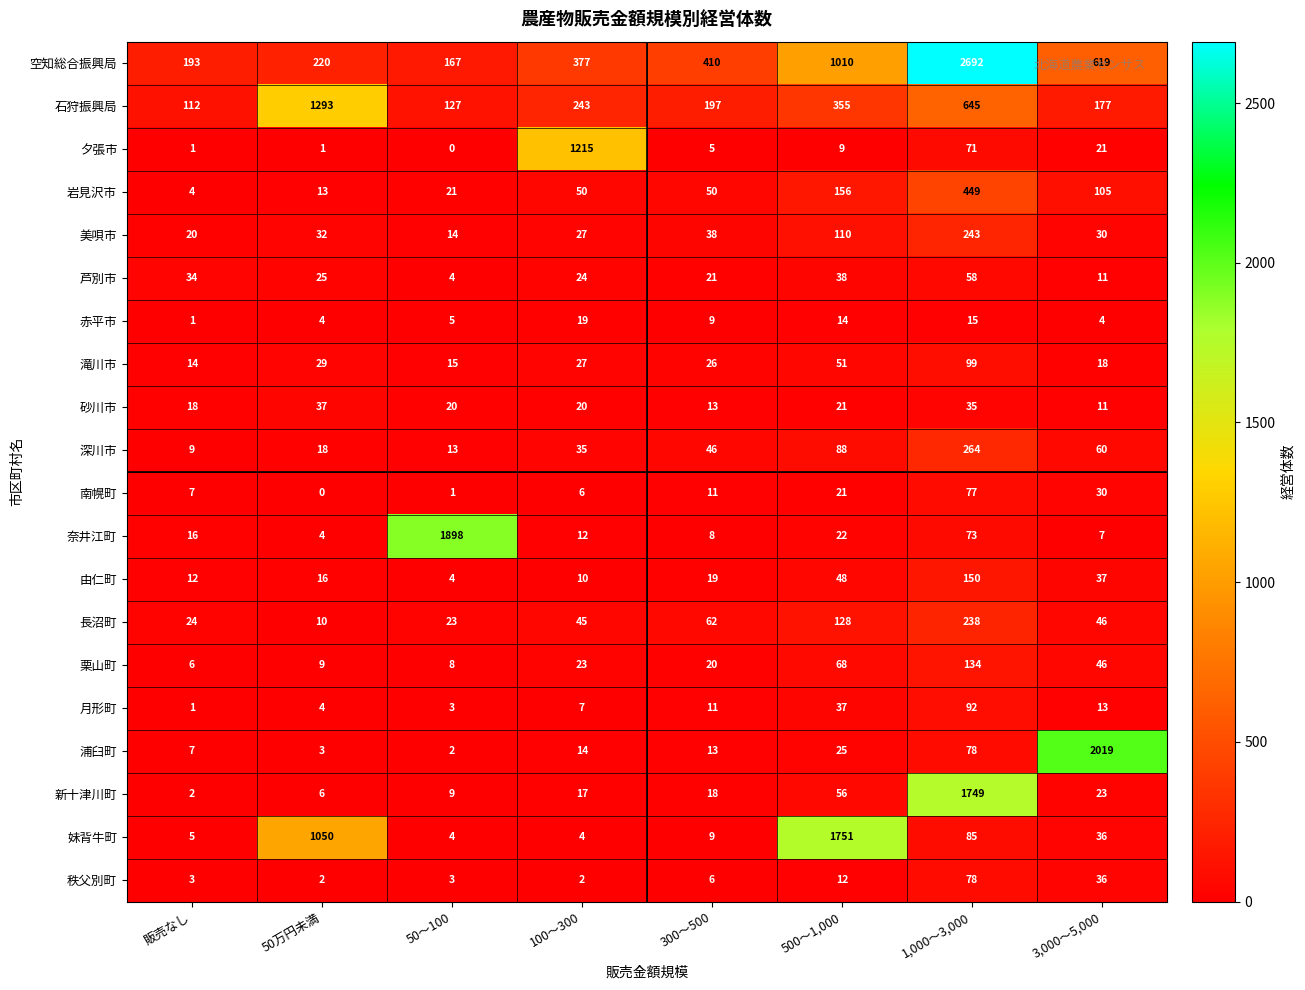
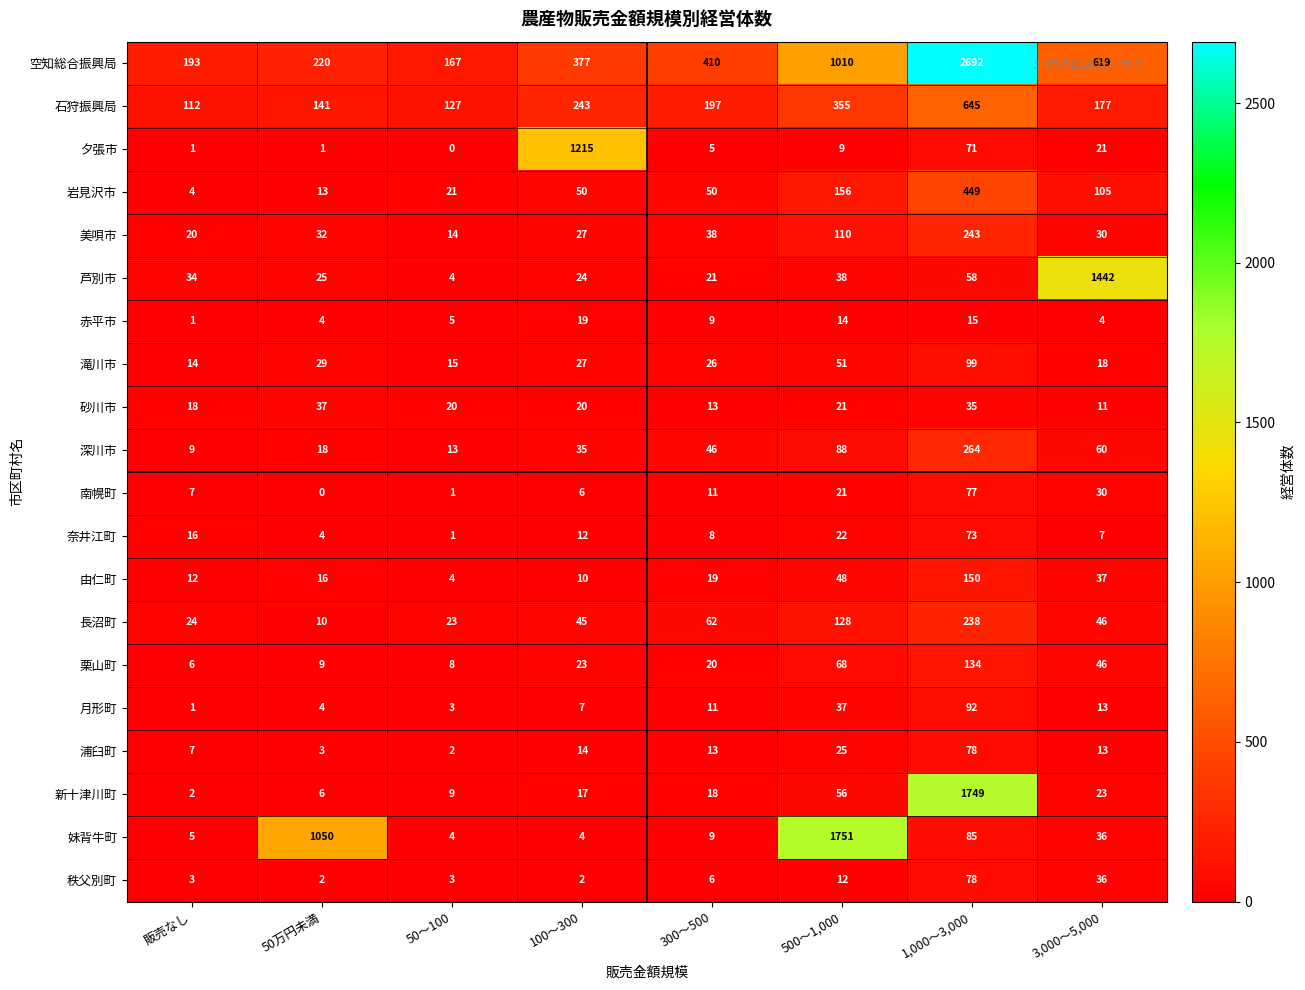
石狩振興局, 50万円未満: 1293 -> 141
芦別市, 3,000～5,000: 11 -> 1442
奈井江町, 50～100: 1898 -> 1
浦臼町, 3,000～5,000: 2019 -> 13
